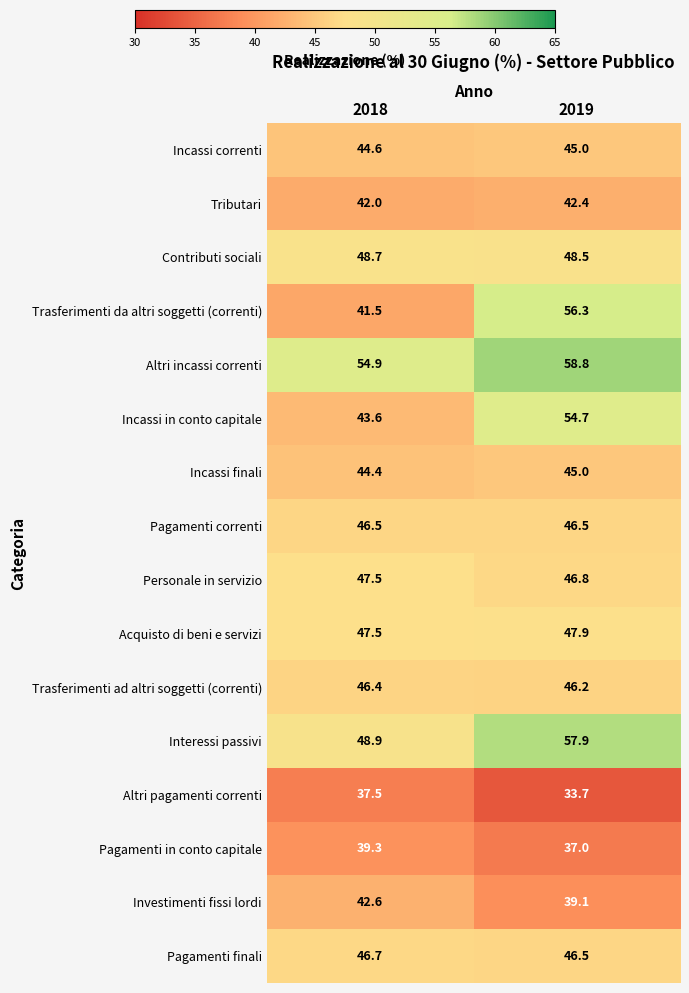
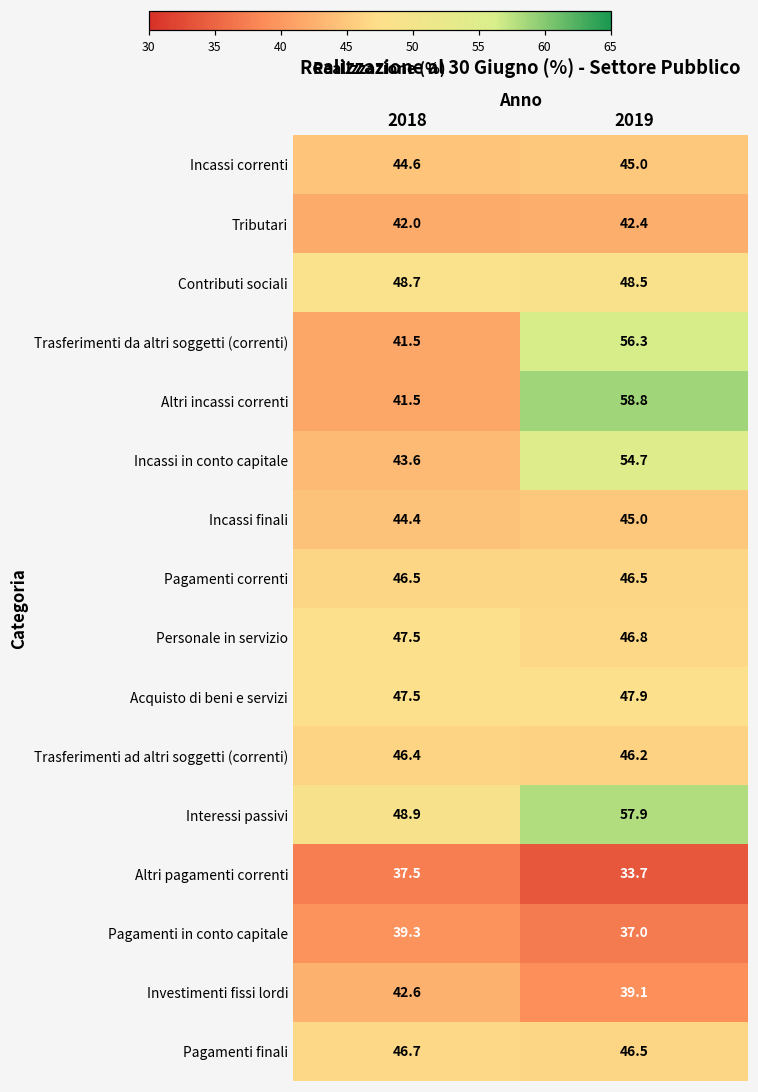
Altri incassi correnti, 2018: 54.9 -> 41.5
